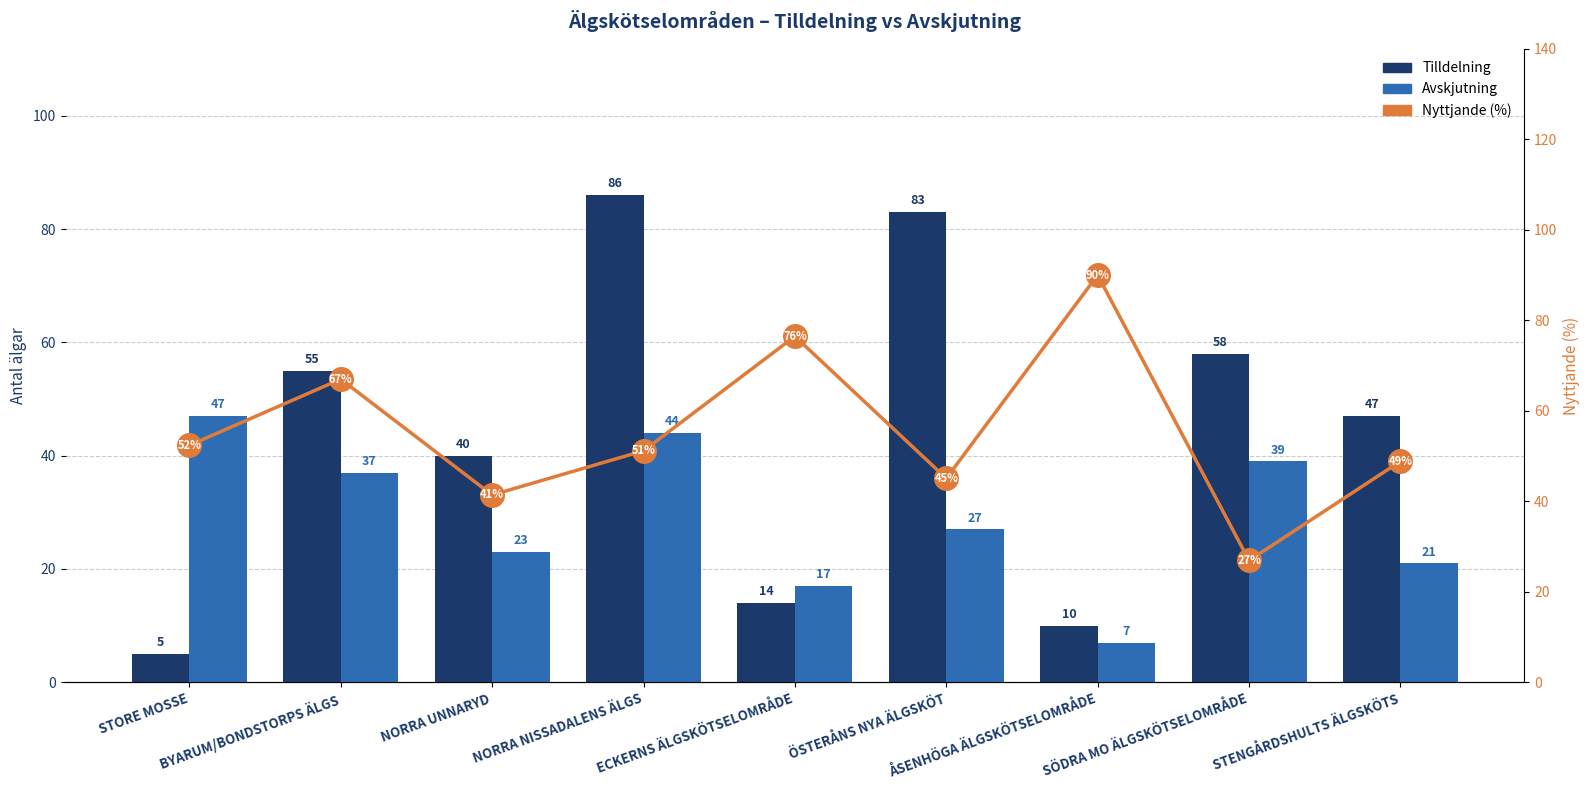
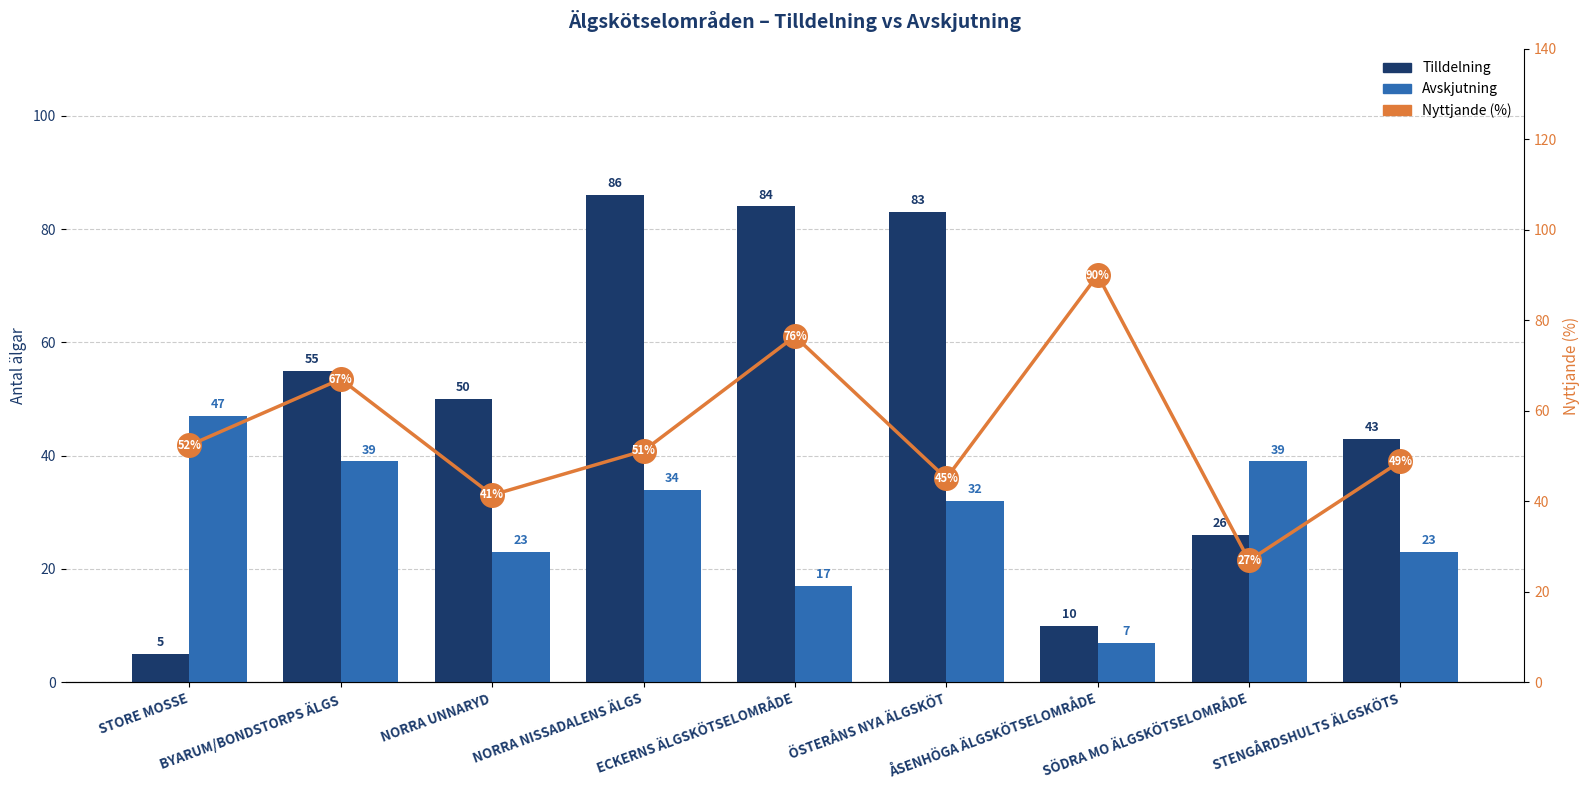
Avskjutning, BYARUM/BONDSTORPS ÄLGS: 37 -> 39
Tilldelning, NORRA UNNARYD: 40 -> 50
Avskjutning, NORRA NISSADALENS ÄLGS: 44 -> 34
Tilldelning, ECKERNS ÄLGSKÖTSELOMRÅDE: 14 -> 84
Avskjutning, ÖSTERÅNS NYA ÄLGSKÖT: 27 -> 32
Tilldelning, SÖDRA MO ÄLGSKÖTSELOMRÅDE: 58 -> 26
Tilldelning, STENGÅRDSHULTS ÄLGSKÖTS: 47 -> 43
Avskjutning, STENGÅRDSHULTS ÄLGSKÖTS: 21 -> 23
